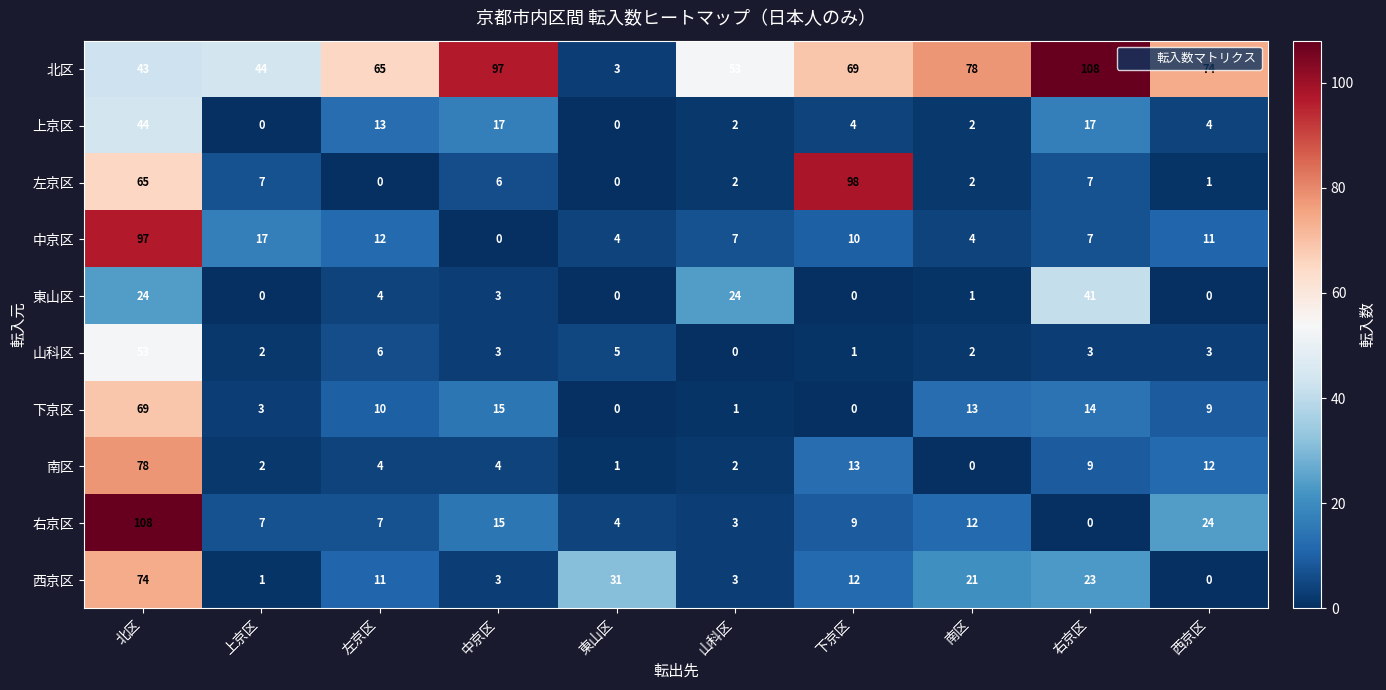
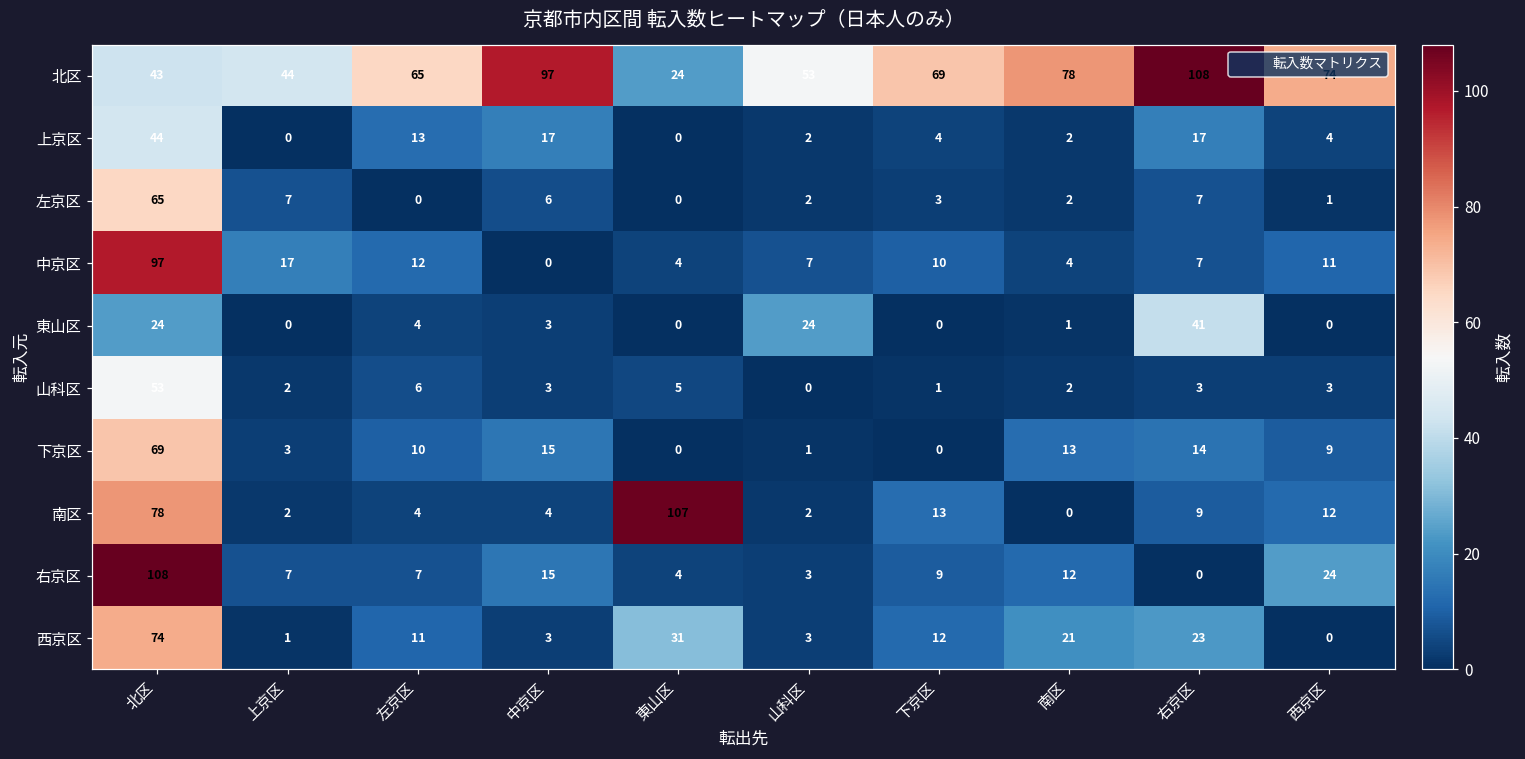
北区, 東山区: 3 -> 24
左京区, 下京区: 98 -> 3
南区, 東山区: 1 -> 107
